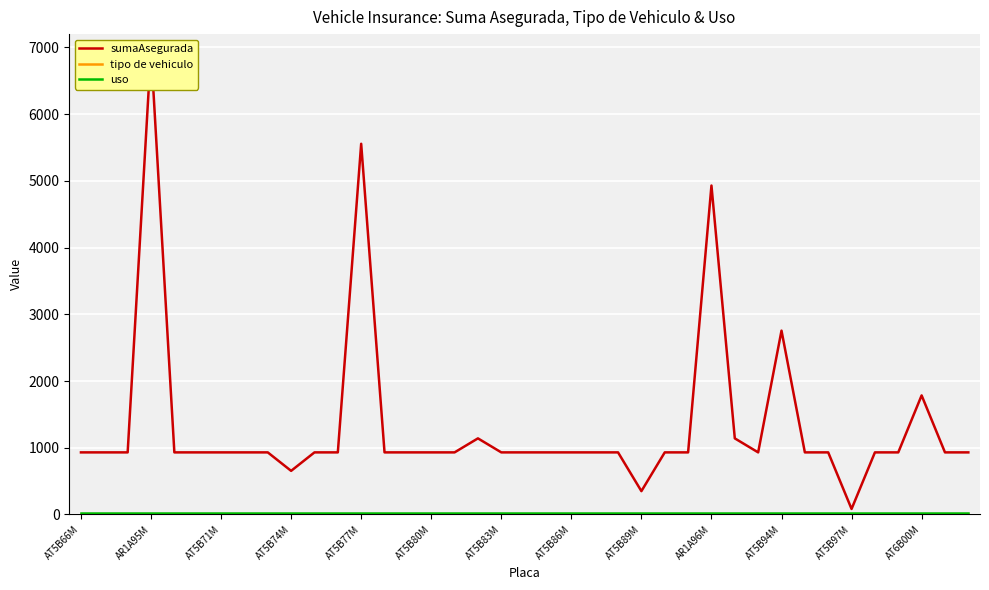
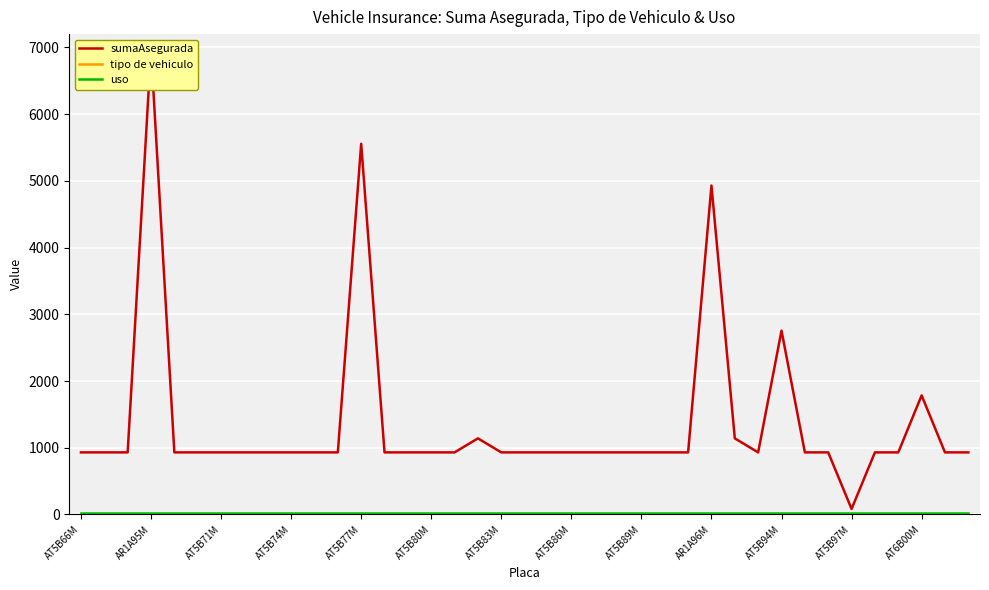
sumaAsegurada, AT5B74M: 700 -> 900
sumaAsegurada, AT5B89M: 300 -> 900
